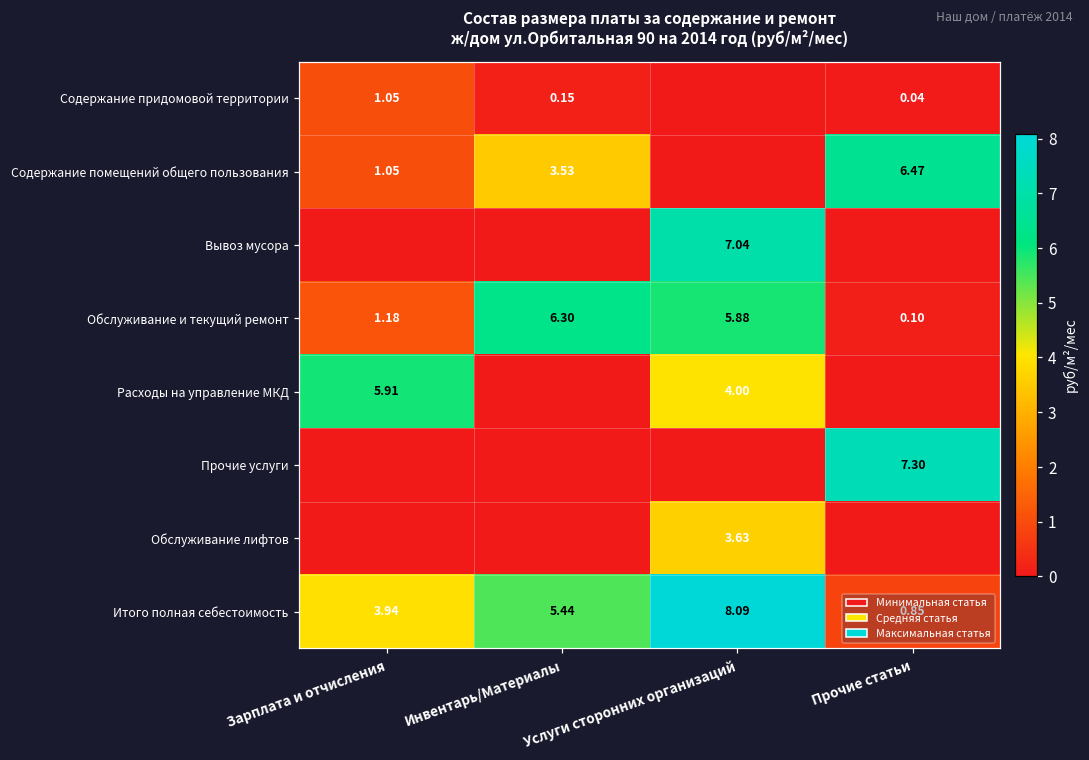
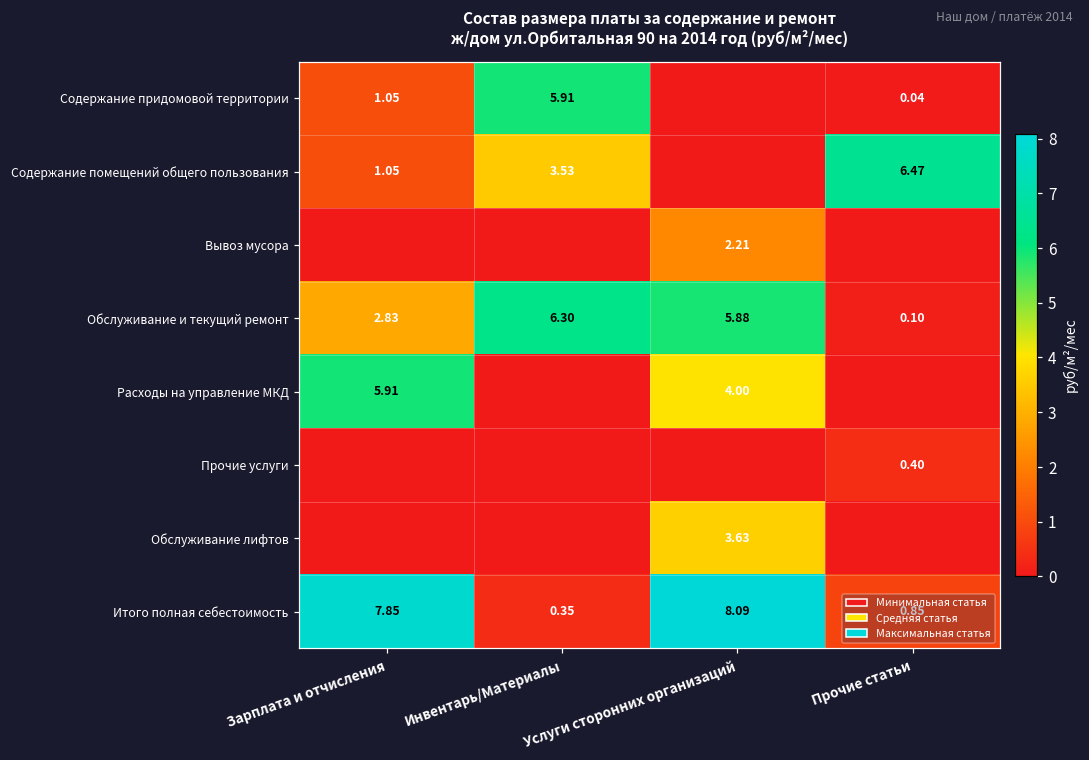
Содержание придомовой территории, Инвентарь/Материалы: 0.15 -> 5.91
Вывоз мусора, Услуги сторонних организаций: 7.04 -> 2.21
Обслуживание и текущий ремонт, Зарплата и отчисления: 1.18 -> 2.83
Прочие услуги, Прочие статьи: 7.30 -> 0.40
Итого полная себестоимость, Зарплата и отчисления: 3.94 -> 7.85
Итого полная себестоимость, Инвентарь/Материалы: 5.44 -> 0.35
